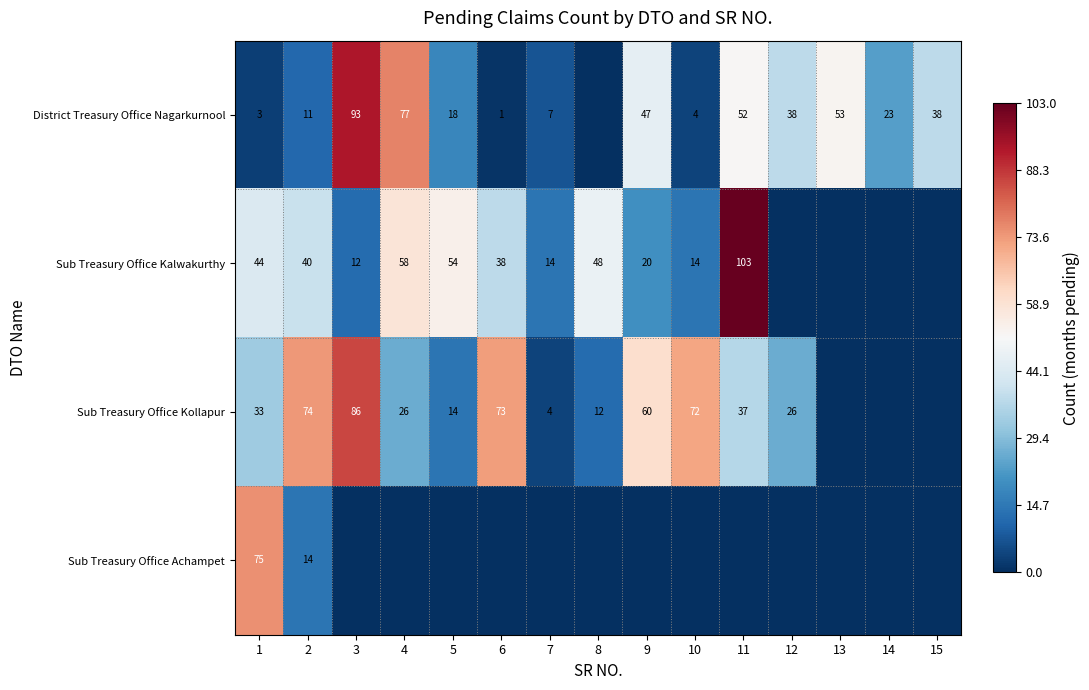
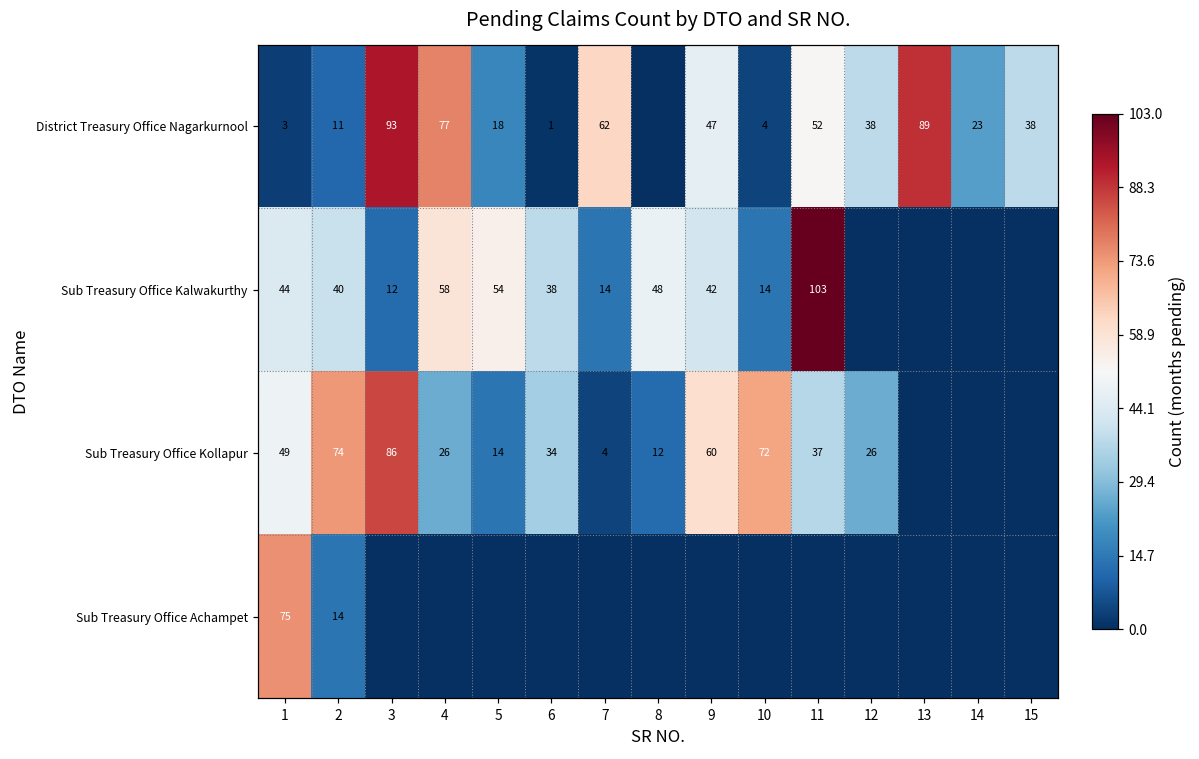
District Treasury Office Nagarkurnool, 7: 7 -> 62
District Treasury Office Nagarkurnool, 13: 53 -> 89
Sub Treasury Office Kalwakurthy, 9: 20 -> 42
Sub Treasury Office Kollapur, 1: 33 -> 49
Sub Treasury Office Kollapur, 6: 73 -> 34
